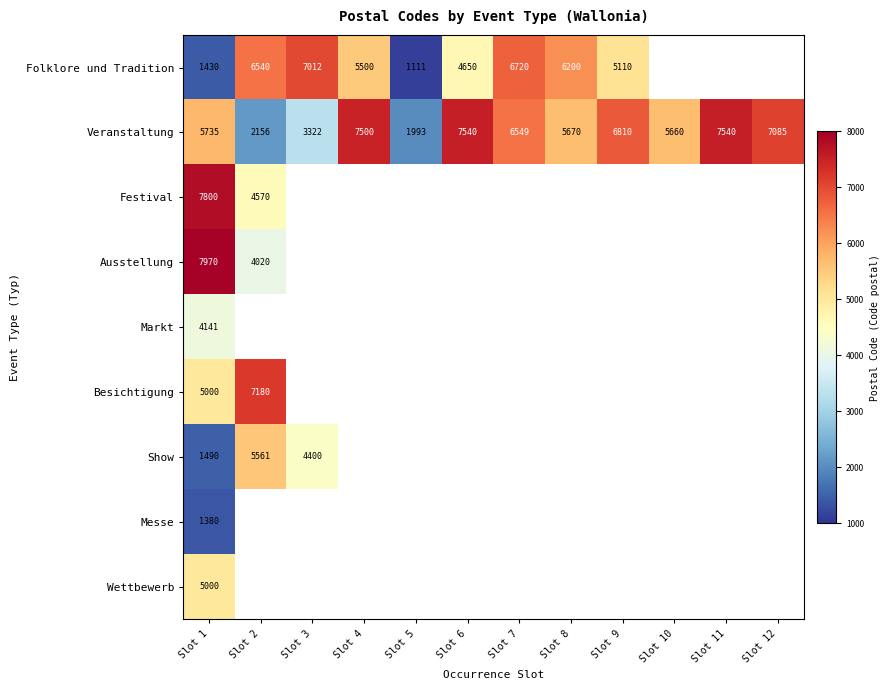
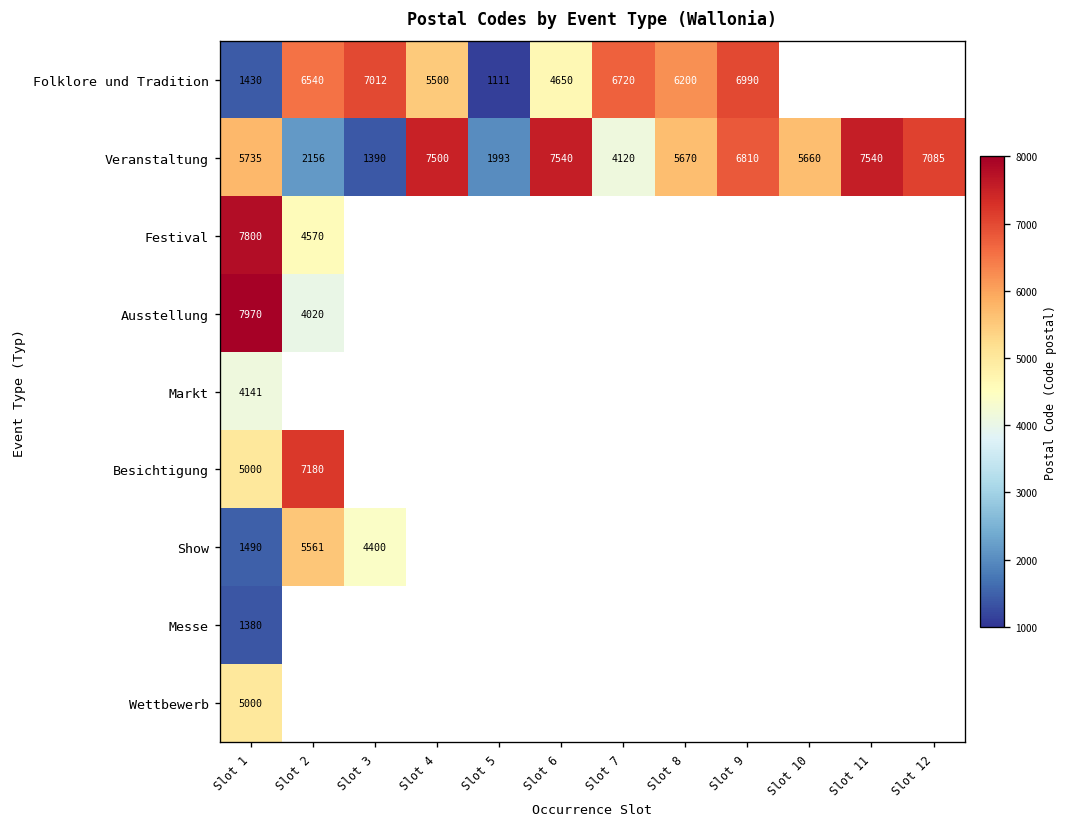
Folklore und Tradition, Slot 9: 5110 -> 6990
Veranstaltung, Slot 3: 3322 -> 1390
Veranstaltung, Slot 7: 6549 -> 4120
